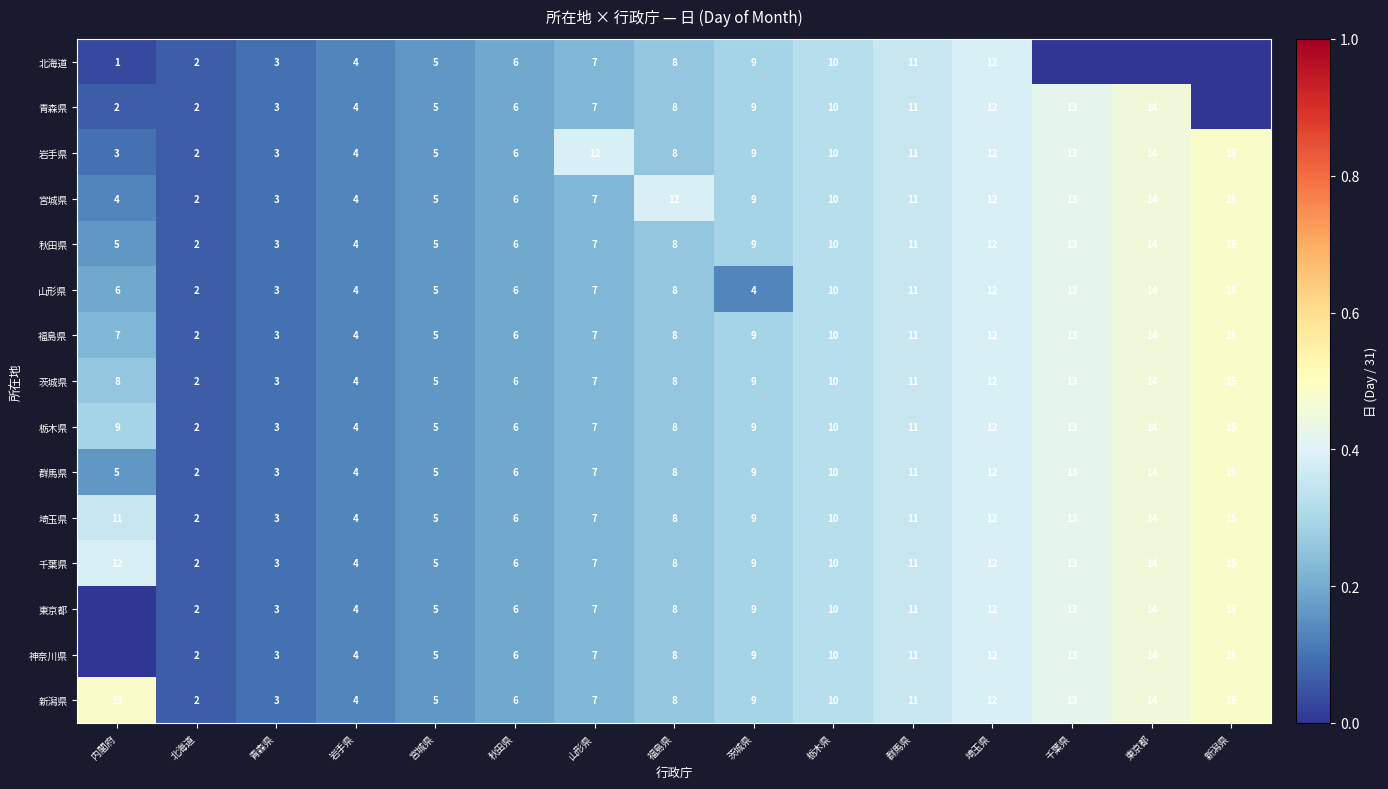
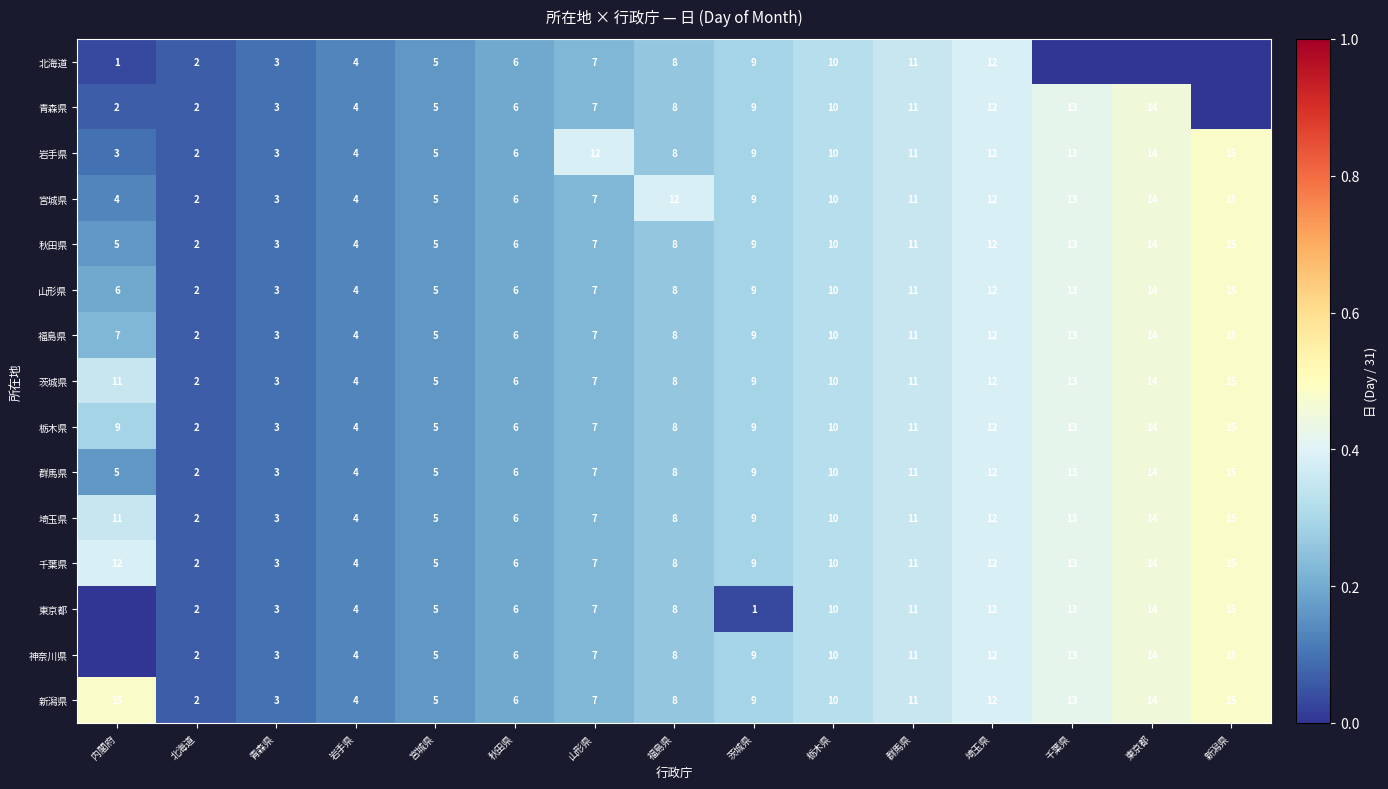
山形県, 茨城県: 4 -> 9
茨城県, 内閣府: 8 -> 11
東京都, 茨城県: 9 -> 1
